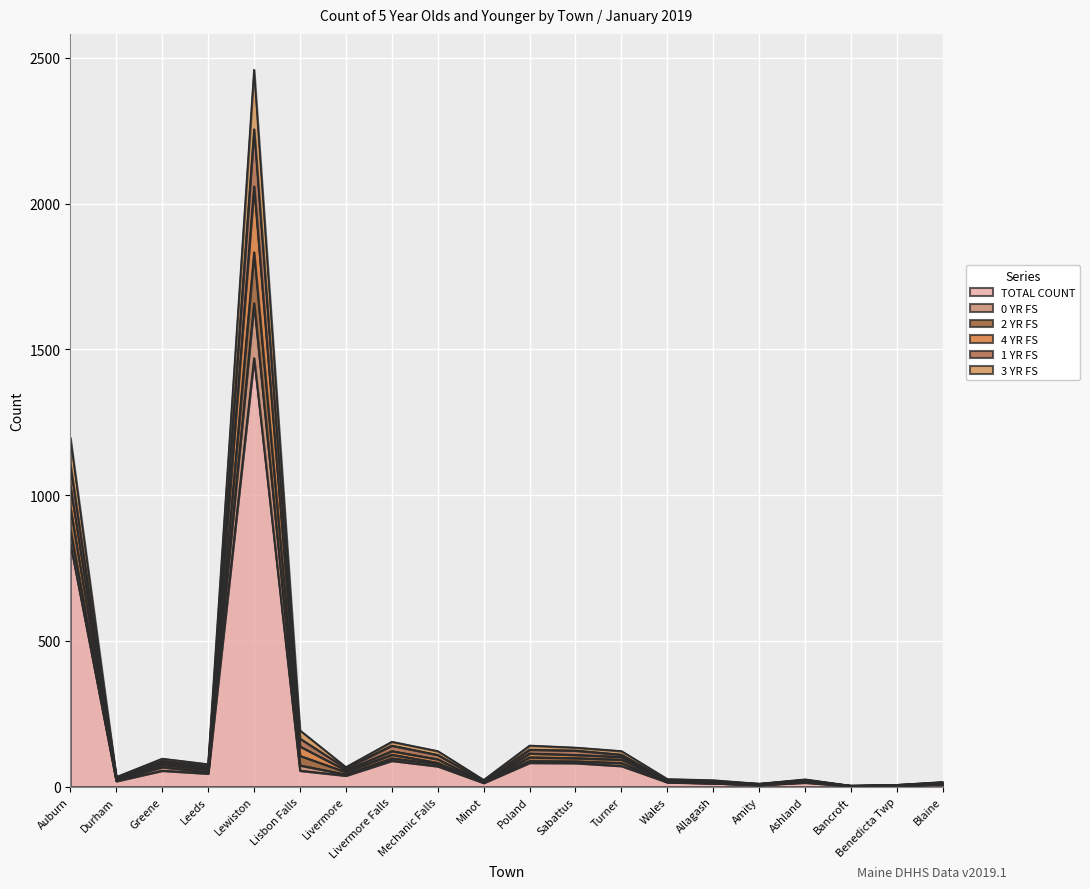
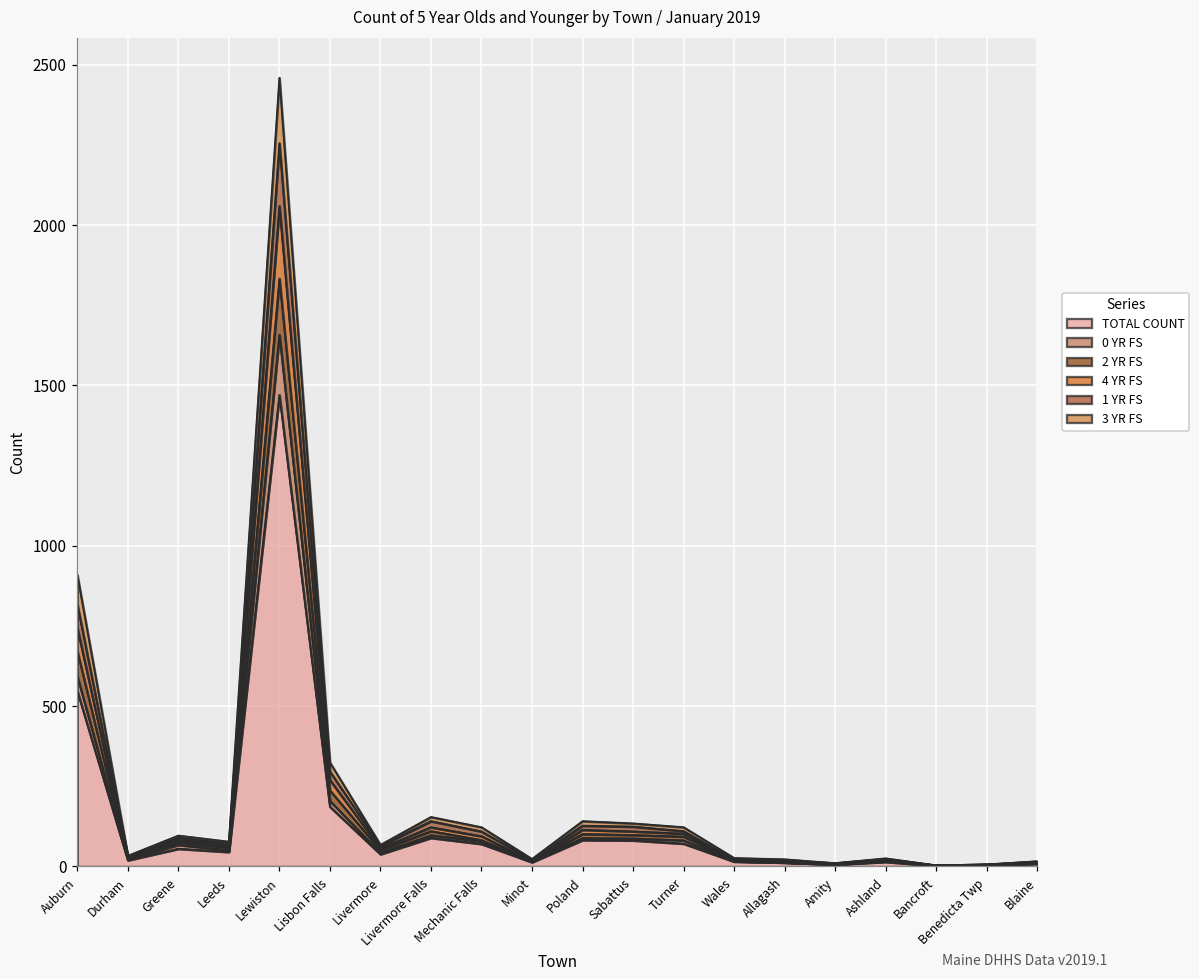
TOTAL COUNT, Auburn: 840 -> 550
TOTAL COUNT, Lisbon Falls: 60 -> 190
